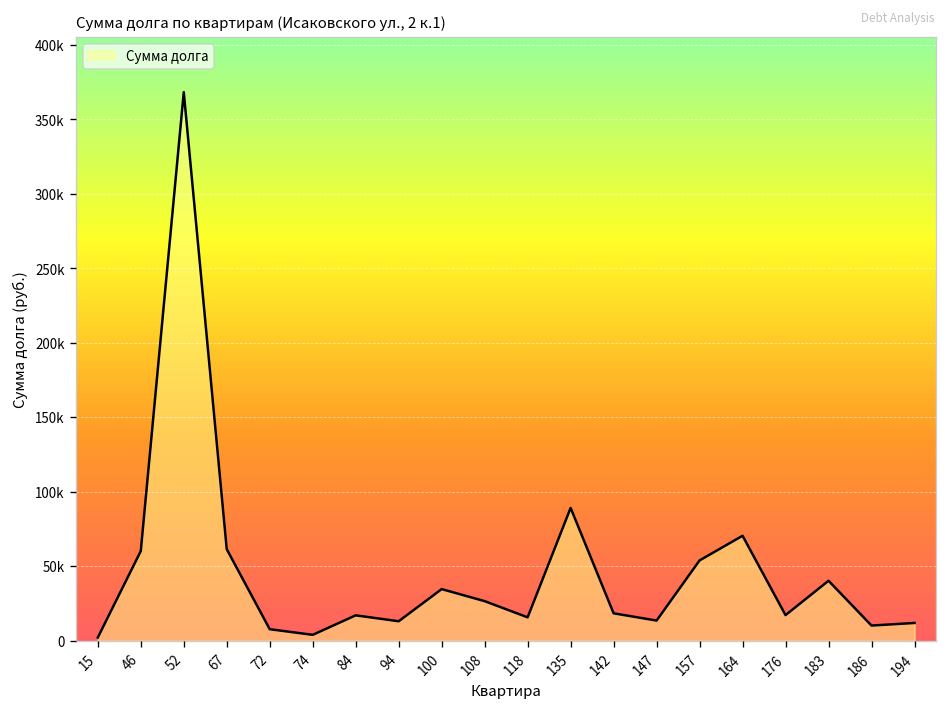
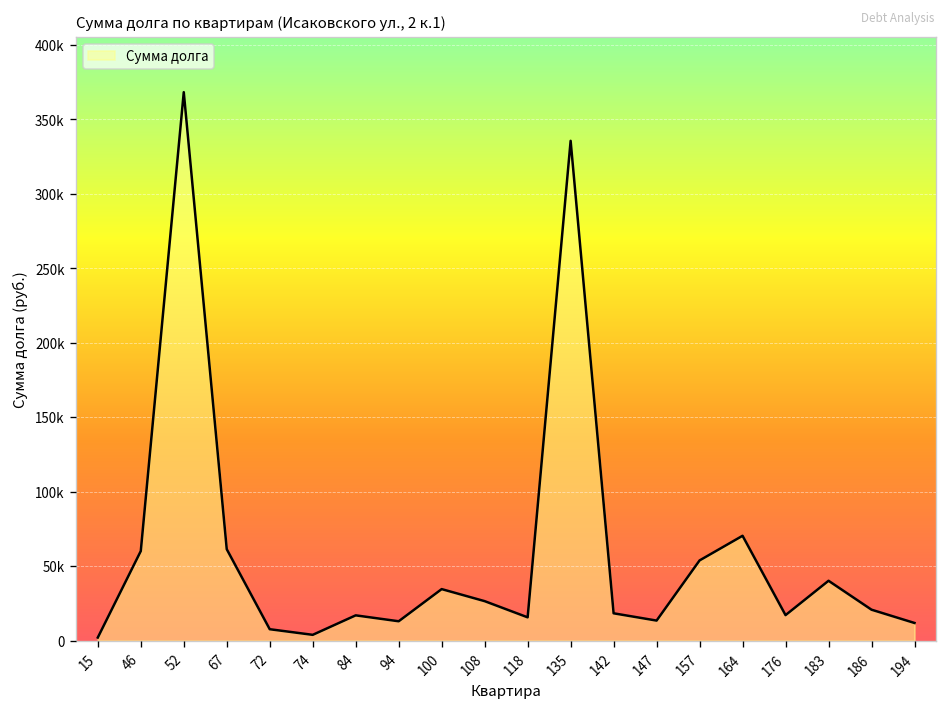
135: 89000 -> 336000
186: 10000 -> 21000
